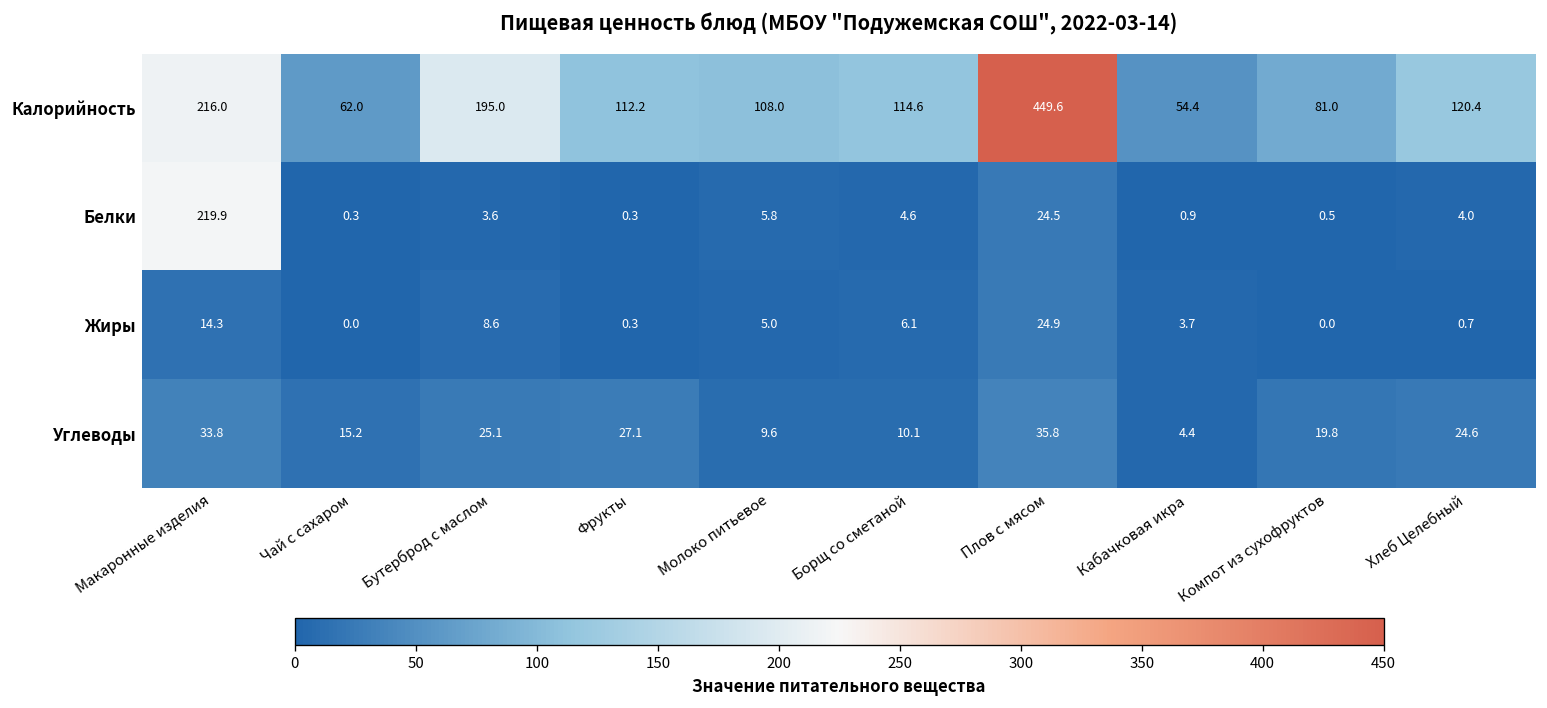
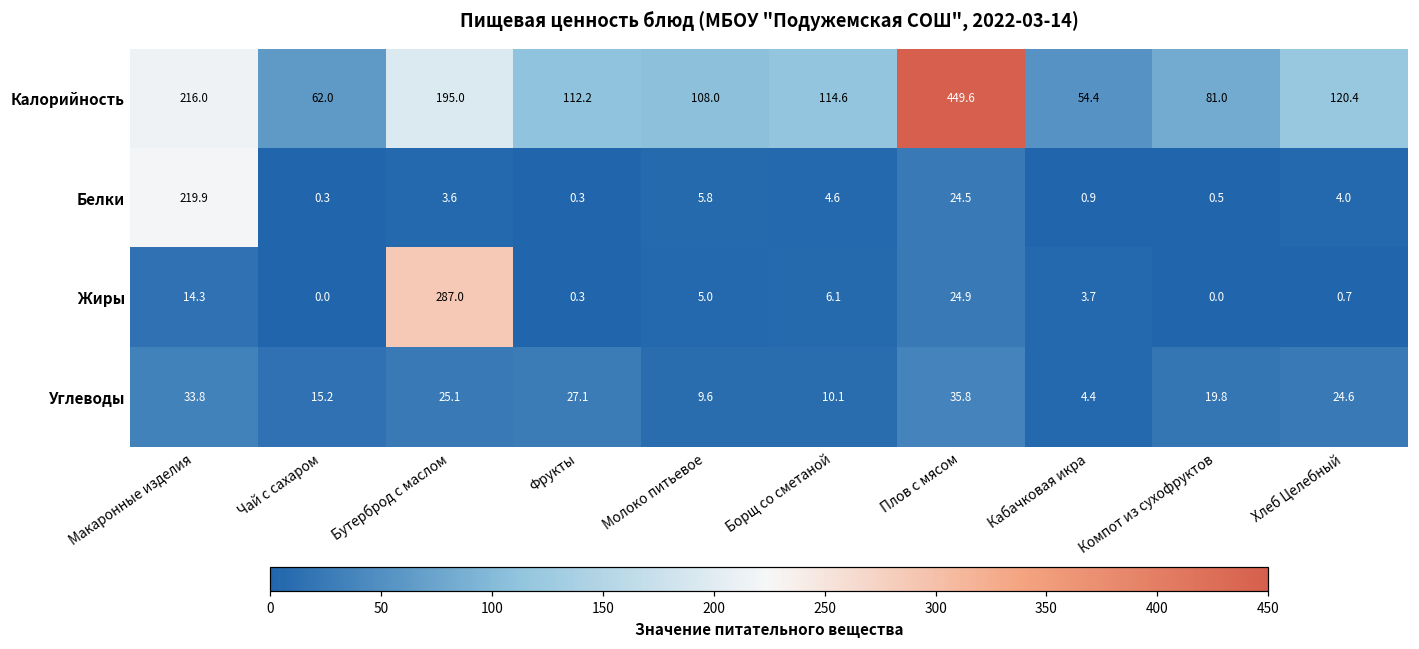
Жиры, Бутерброд с маслом: 8.6 -> 287.0
